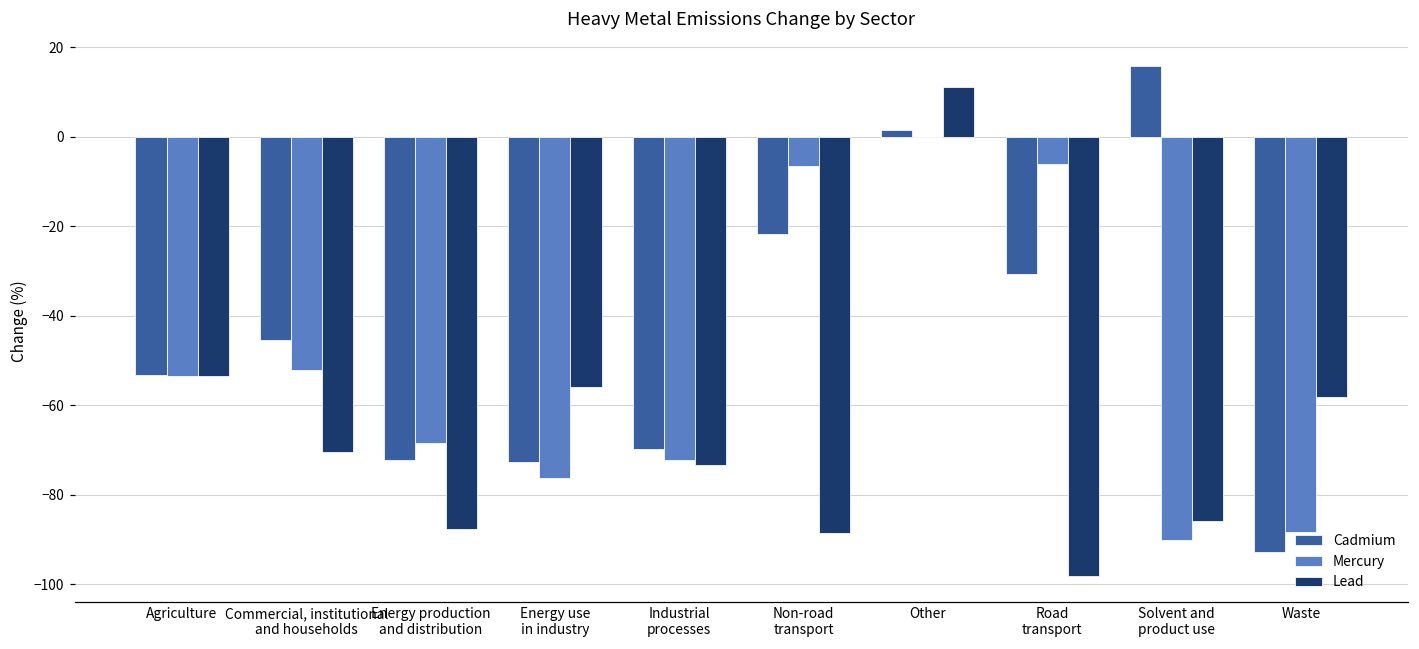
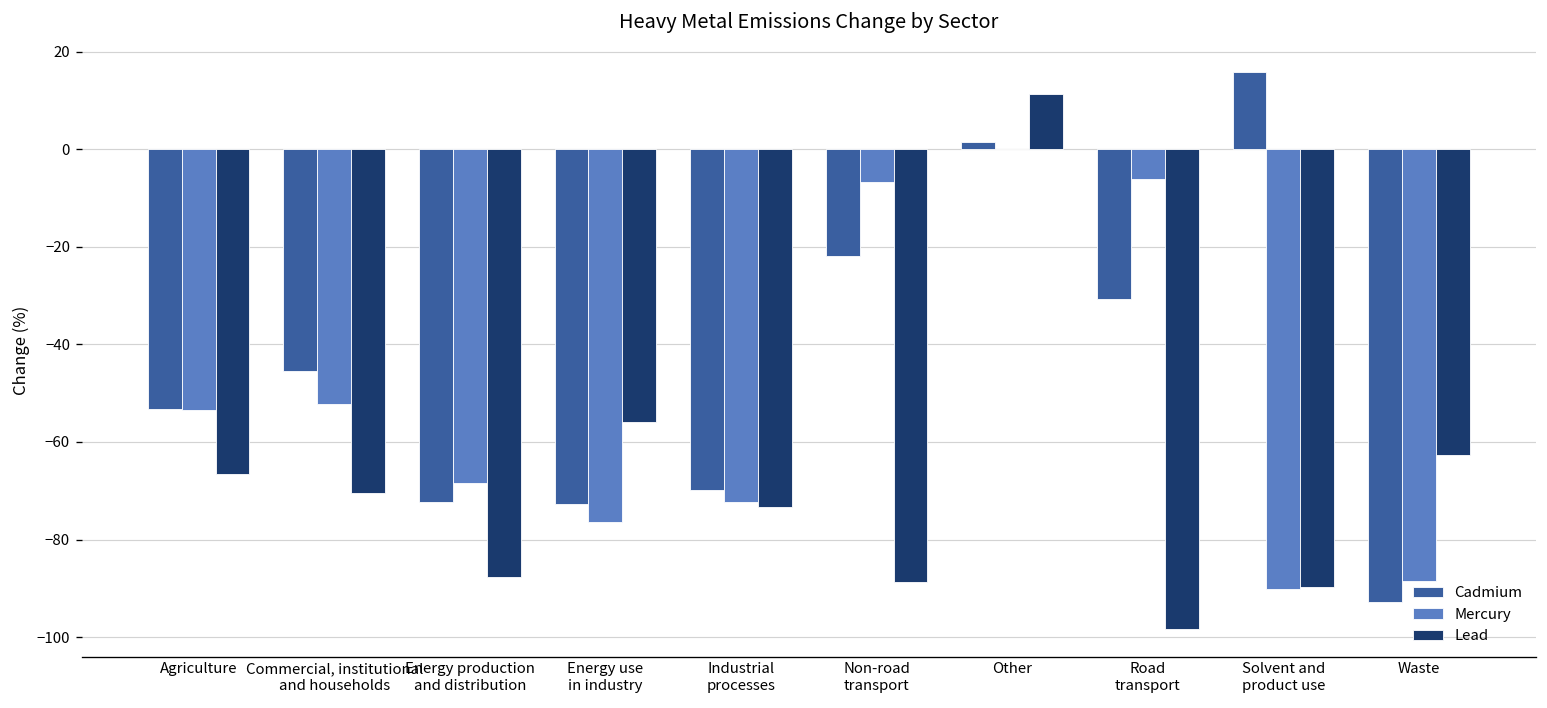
Lead, Agriculture: -53 -> -67
Lead, Solvent and product use: -86 -> -90
Lead, Waste: -58 -> -63
